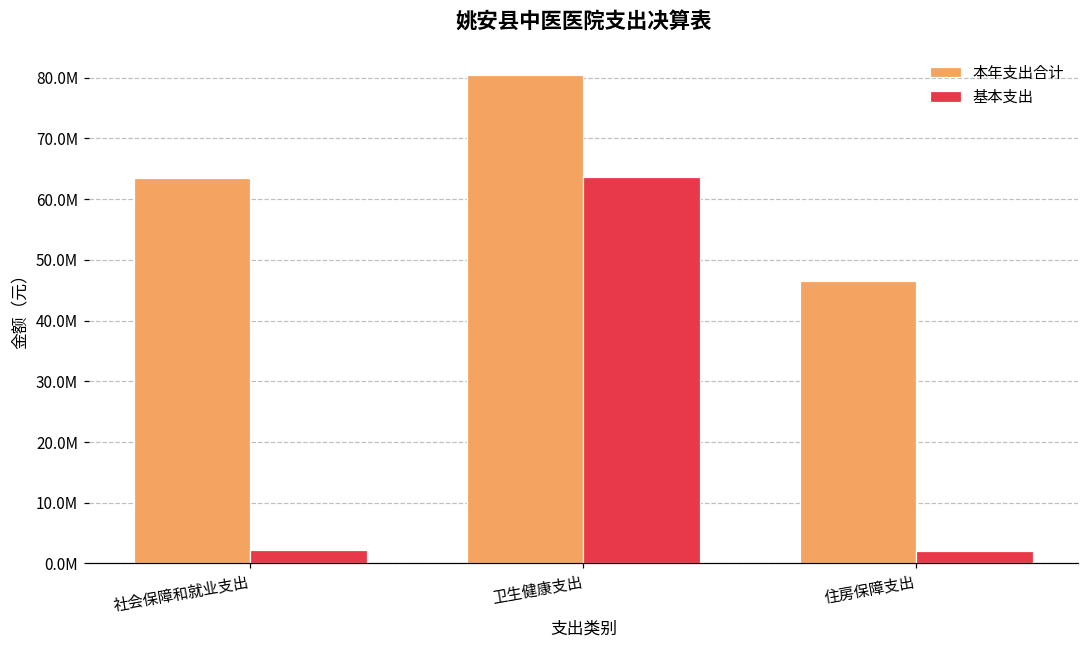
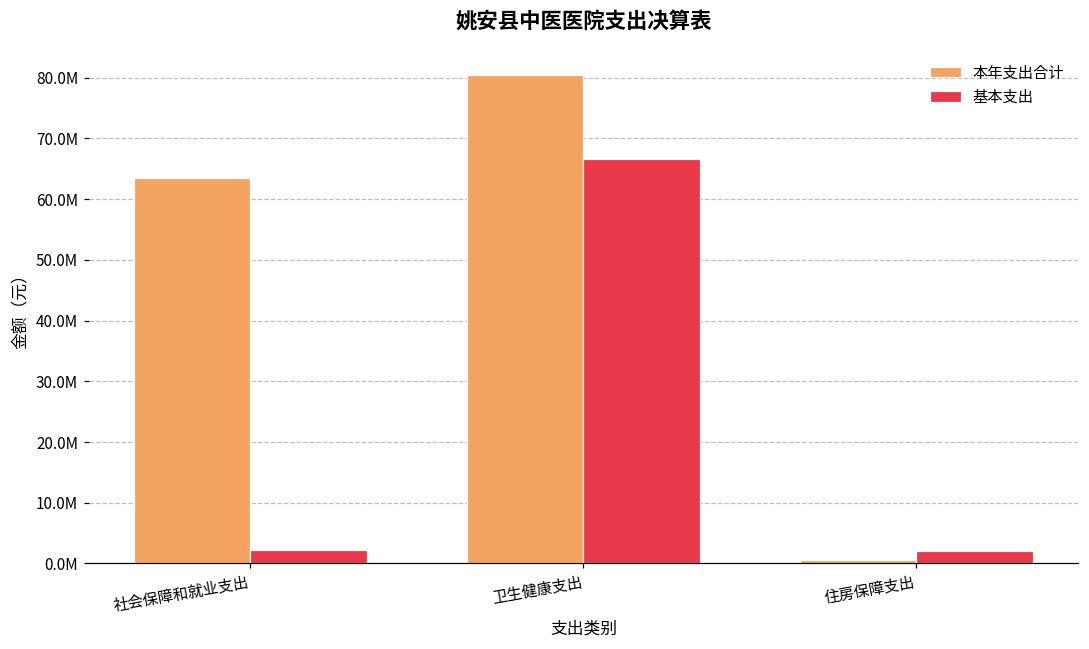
基本支出, 卫生健康支出: 64000000 -> 67000000
本年支出合计, 住房保障支出: 47000000 -> 1000000
